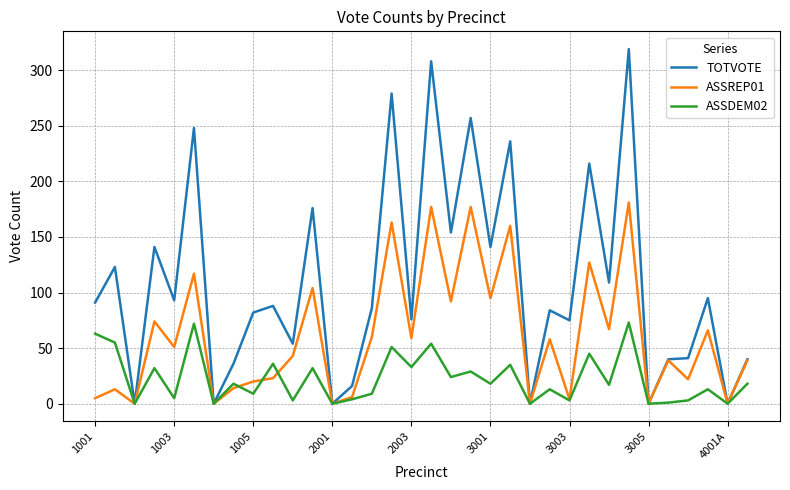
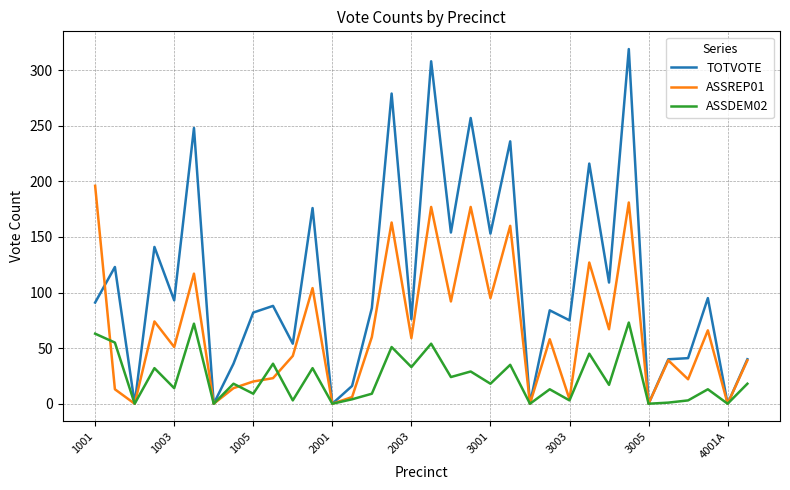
ASSREP01, 1001: 5 -> 196
ASSDEM02, 1003: 5 -> 14
TOTVOTE, 3001: 141 -> 153
